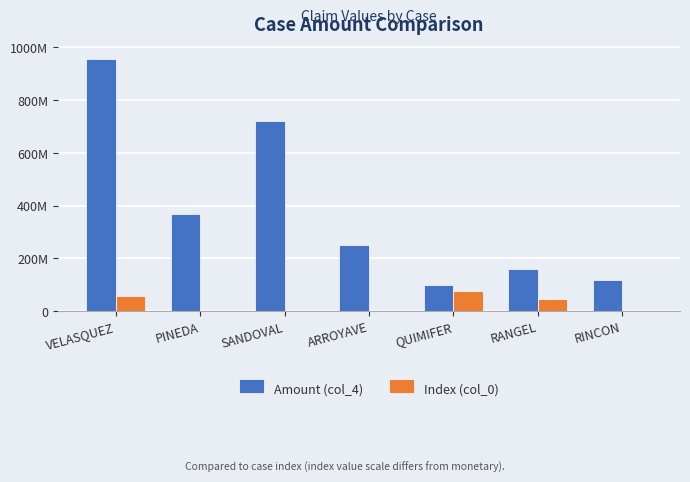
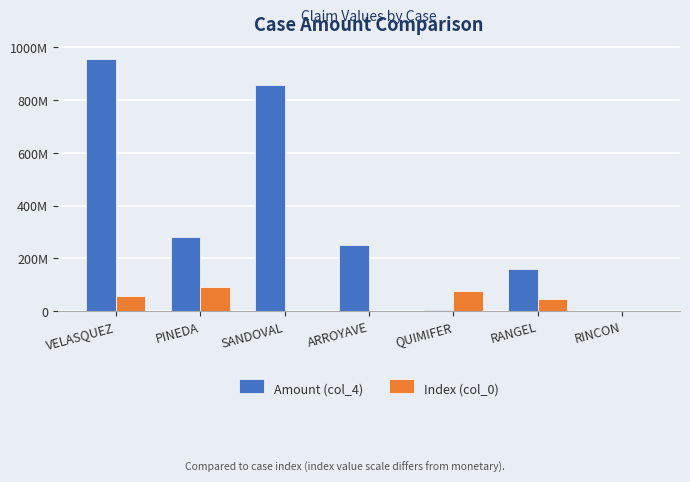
Amount (col_4), PINEDA: 370000000 -> 280000000
Index (col_0), PINEDA: 0 -> 90000000
Amount (col_4), SANDOVAL: 720000000 -> 860000000
Amount (col_4), QUIMIFER: 100000000 -> 0
Amount (col_4), RINCON: 120000000 -> 0
